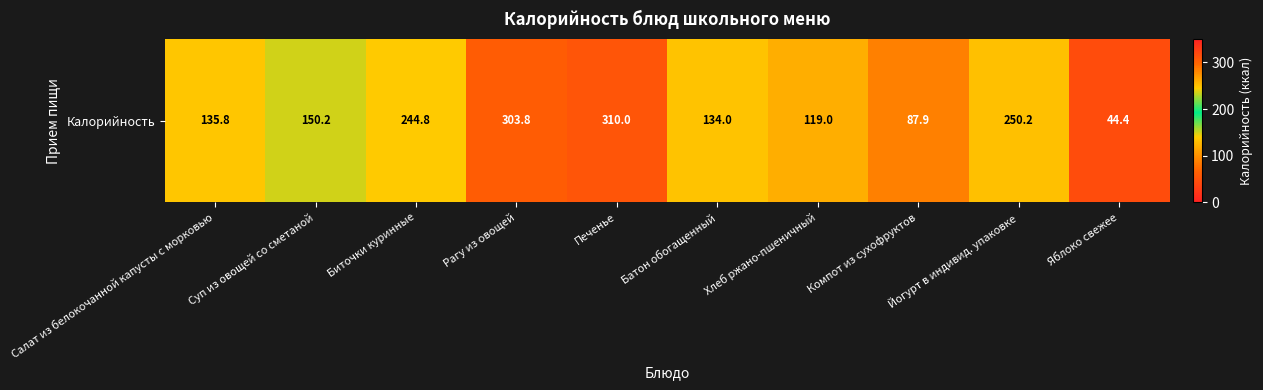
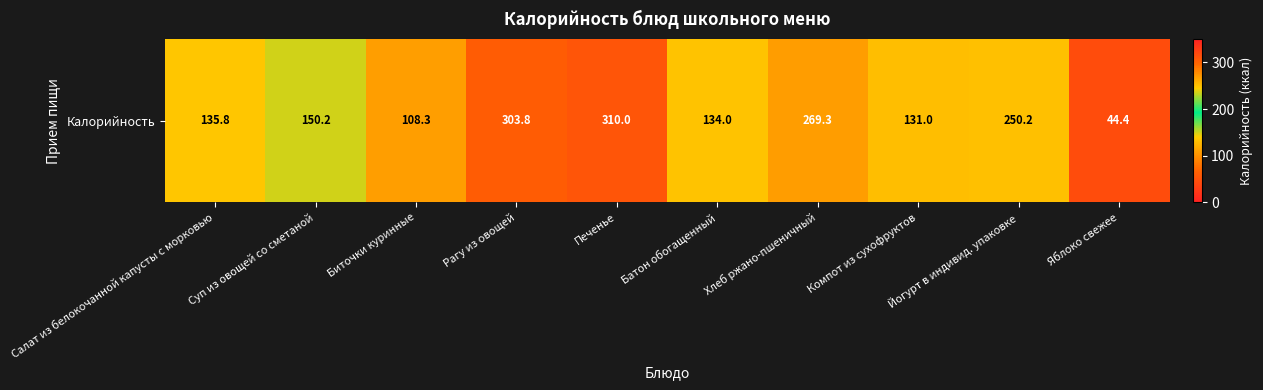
Калорийность, Биточки куринные: 244.8 -> 108.3
Калорийность, Хлеб ржано-пшеничный: 119.0 -> 269.3
Калорийность, Компот из сухофруктов: 87.9 -> 131.0
